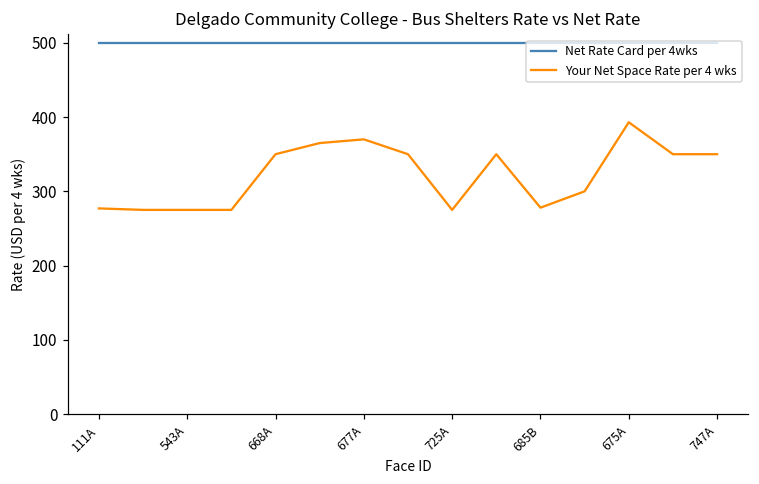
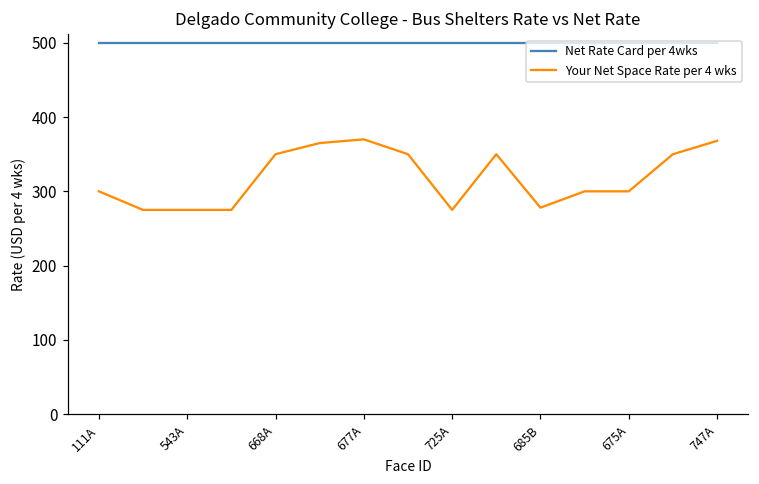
Your Net Space Rate per 4 wks, 111A: 280 -> 300
Your Net Space Rate per 4 wks, 675A: 390 -> 300
Your Net Space Rate per 4 wks, 747A: 350 -> 370
